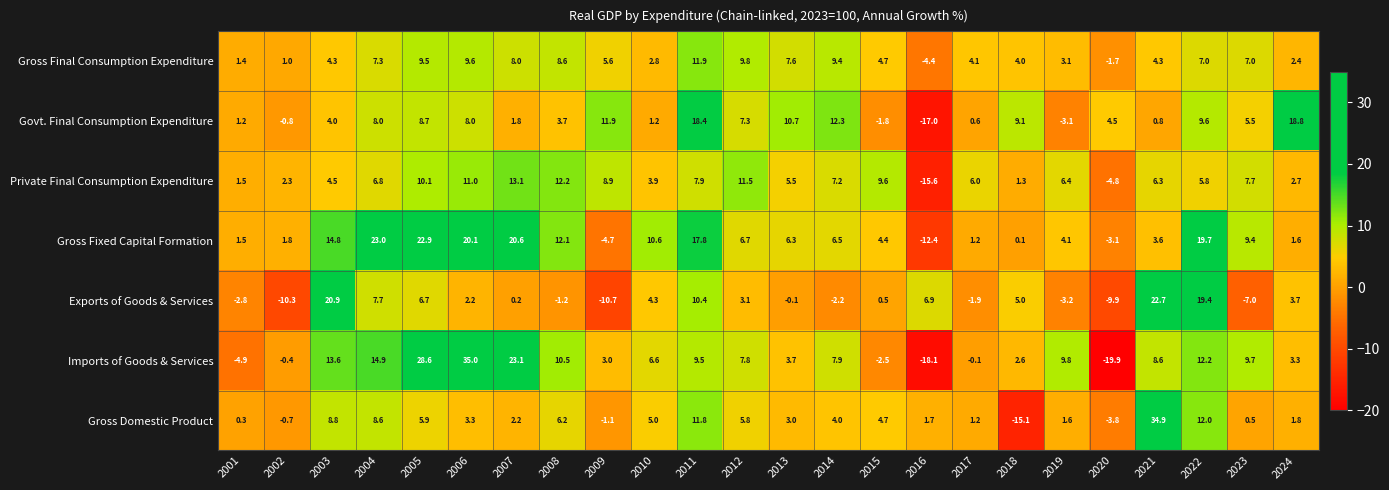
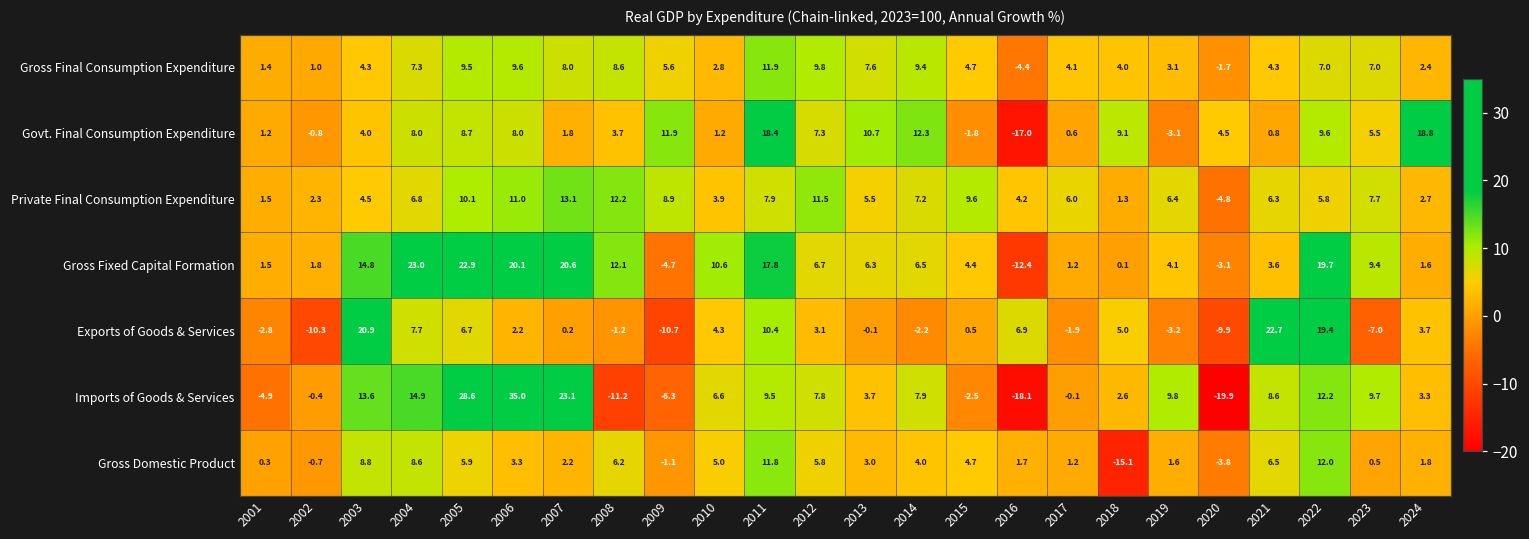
Private Final Consumption Expenditure, 2016: -15.6 -> 4.2
Imports of Goods & Services, 2008: 10.5 -> -11.2
Imports of Goods & Services, 2009: 3.0 -> -6.3
Gross Domestic Product, 2021: 34.9 -> 6.5
